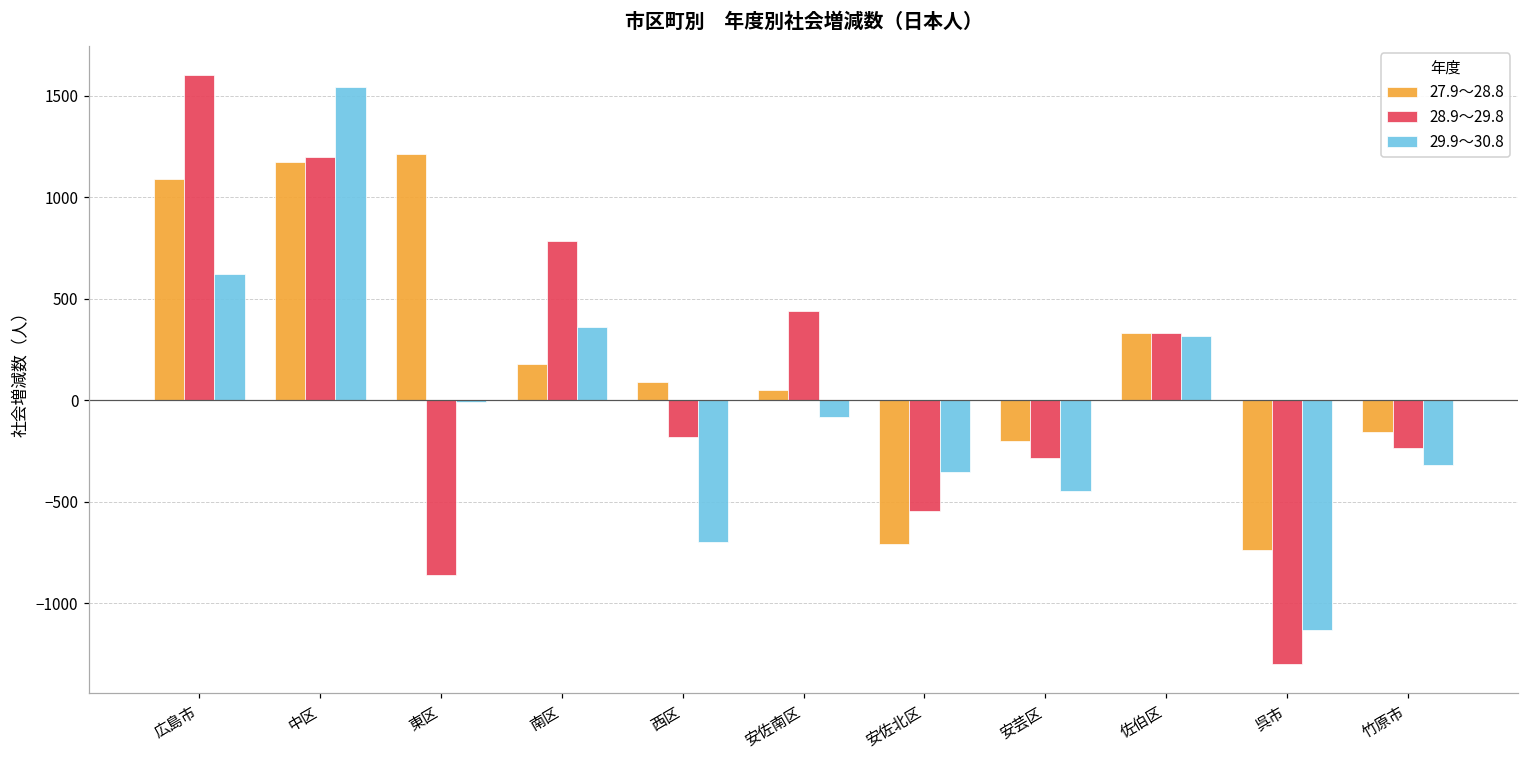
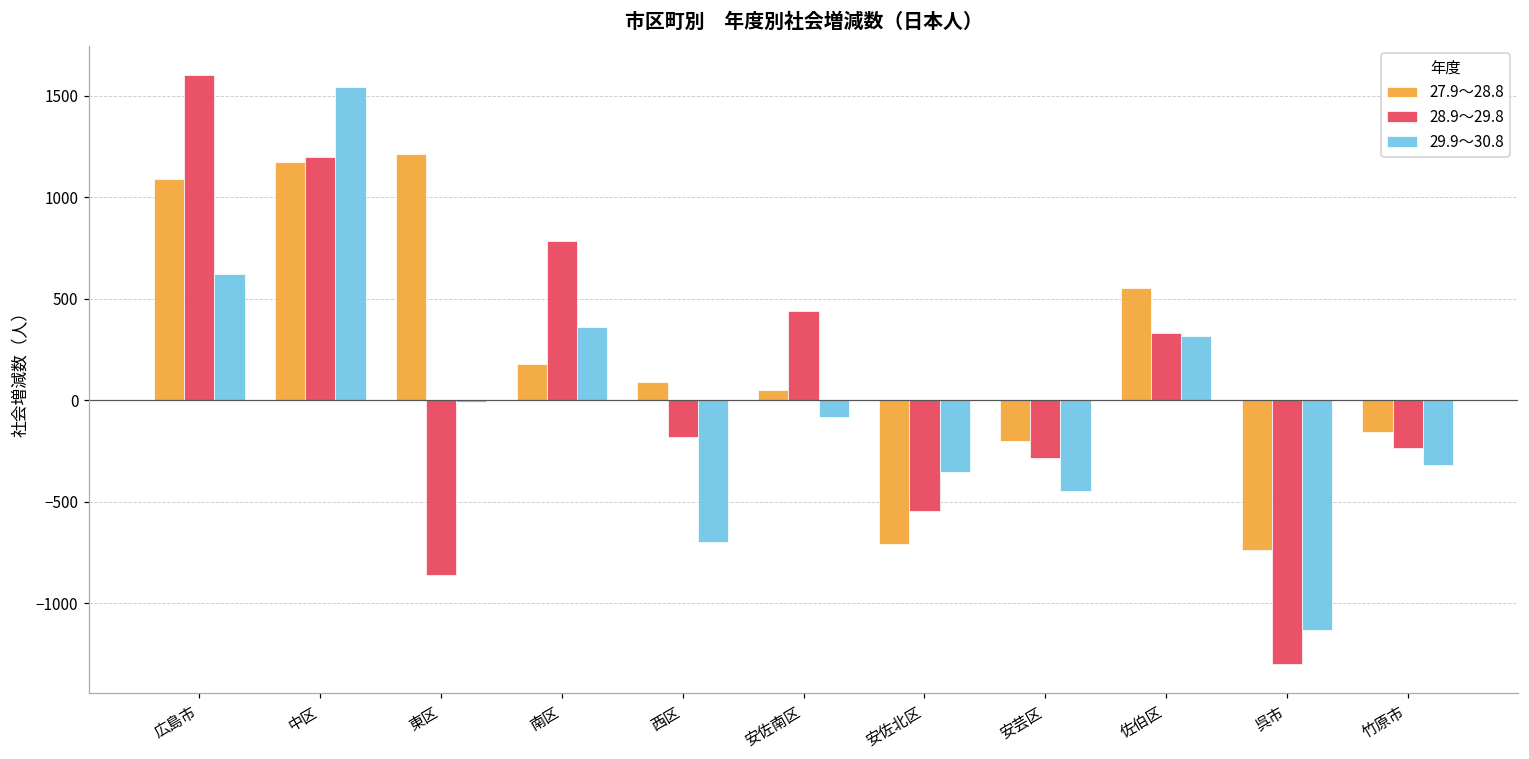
27.9～28.8, 佐伯区: 330 -> 550
